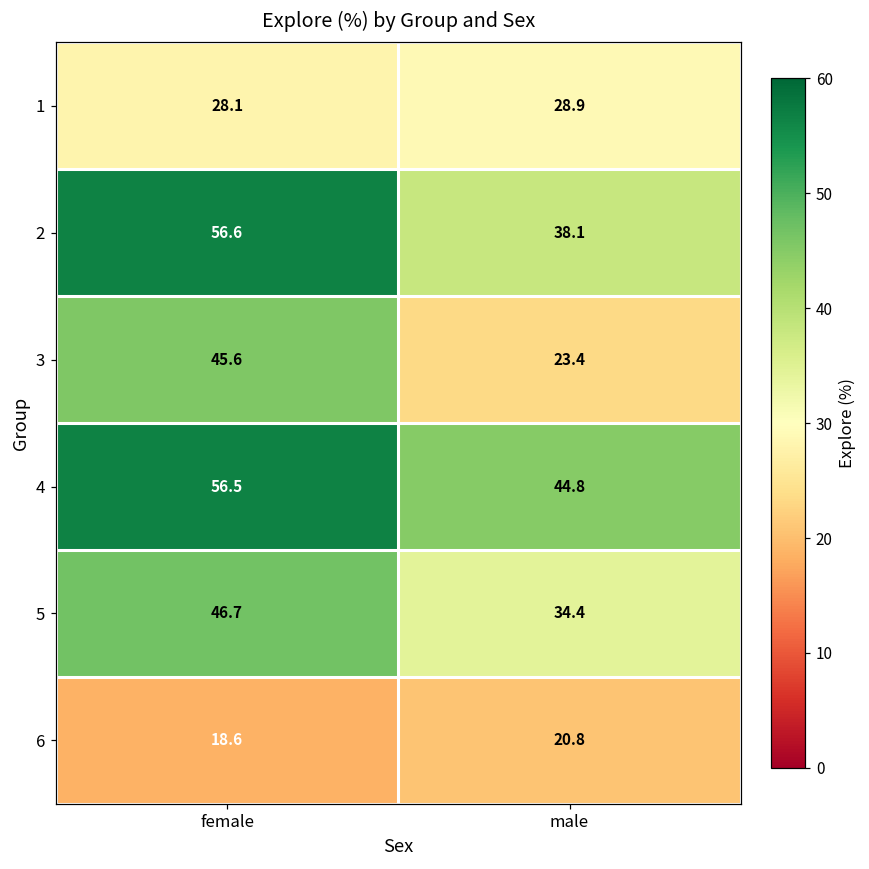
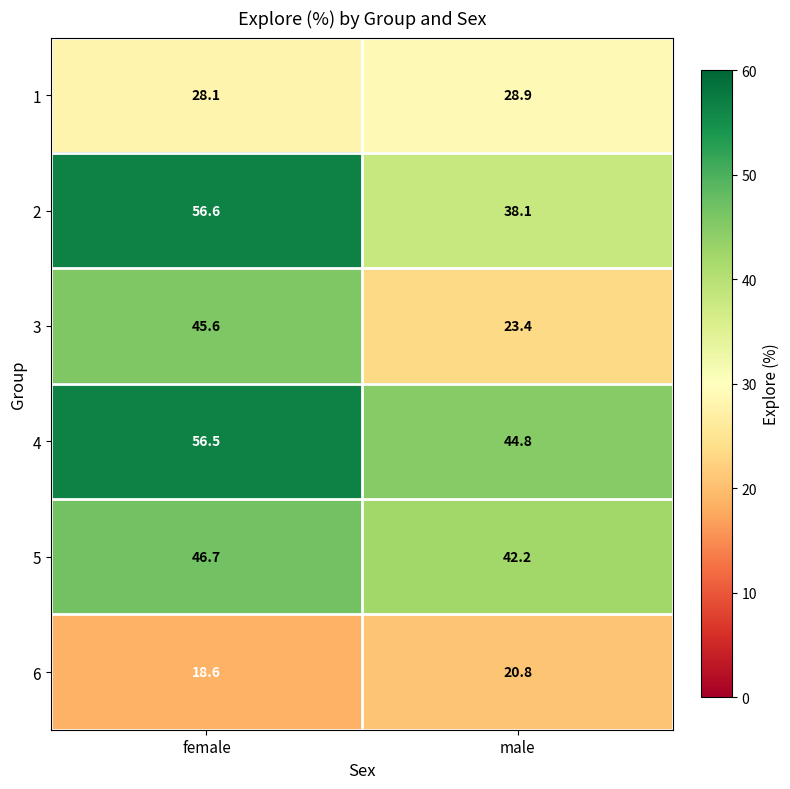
5, male: 34.4 -> 42.2
